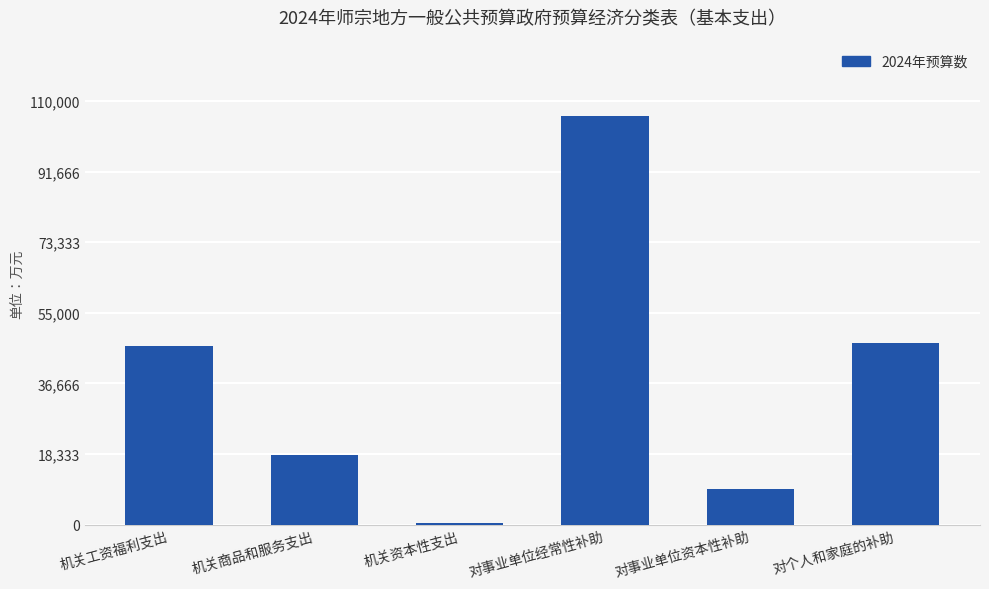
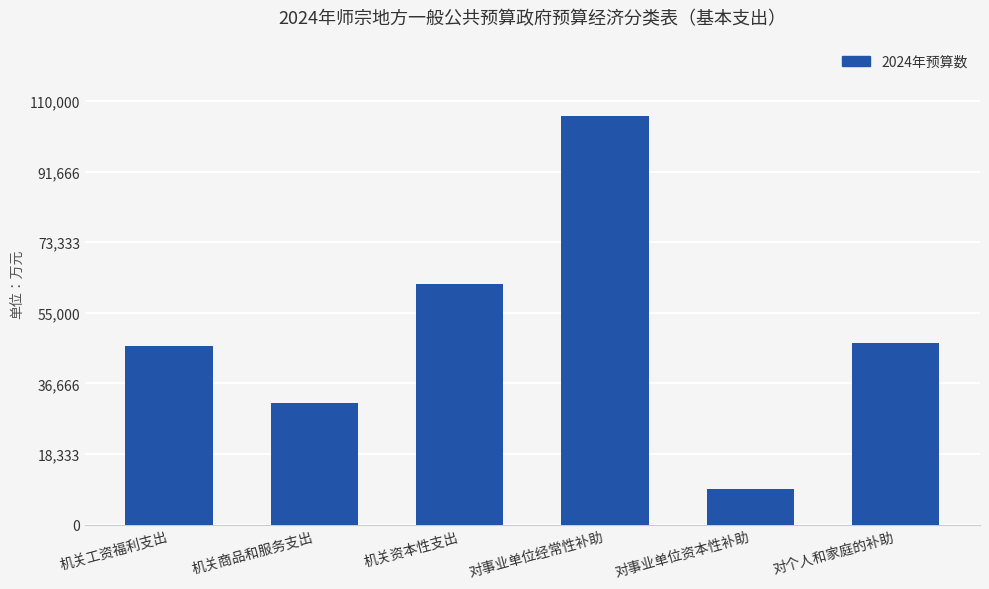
机关商品和服务支出: 18,000 -> 32,000
机关资本性支出: 0 -> 62,000
